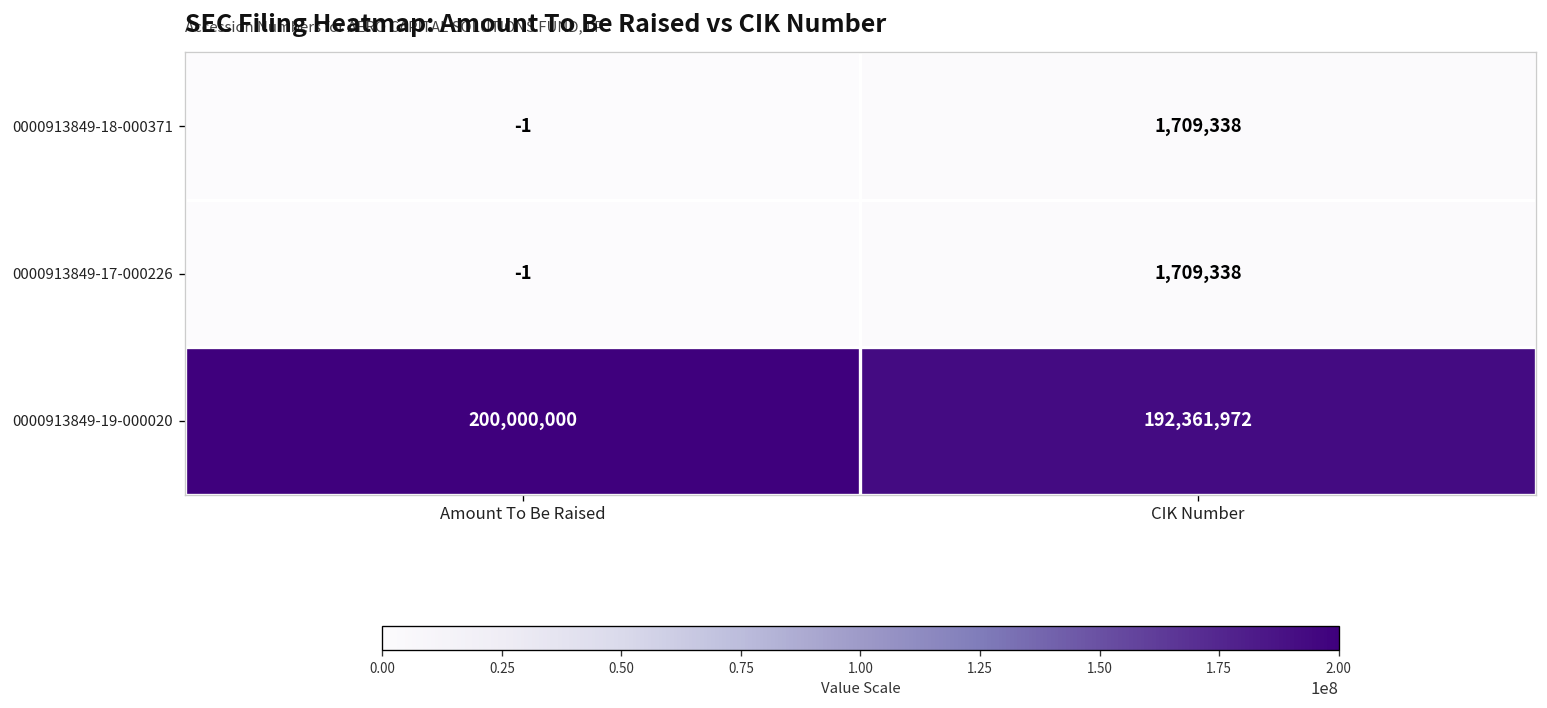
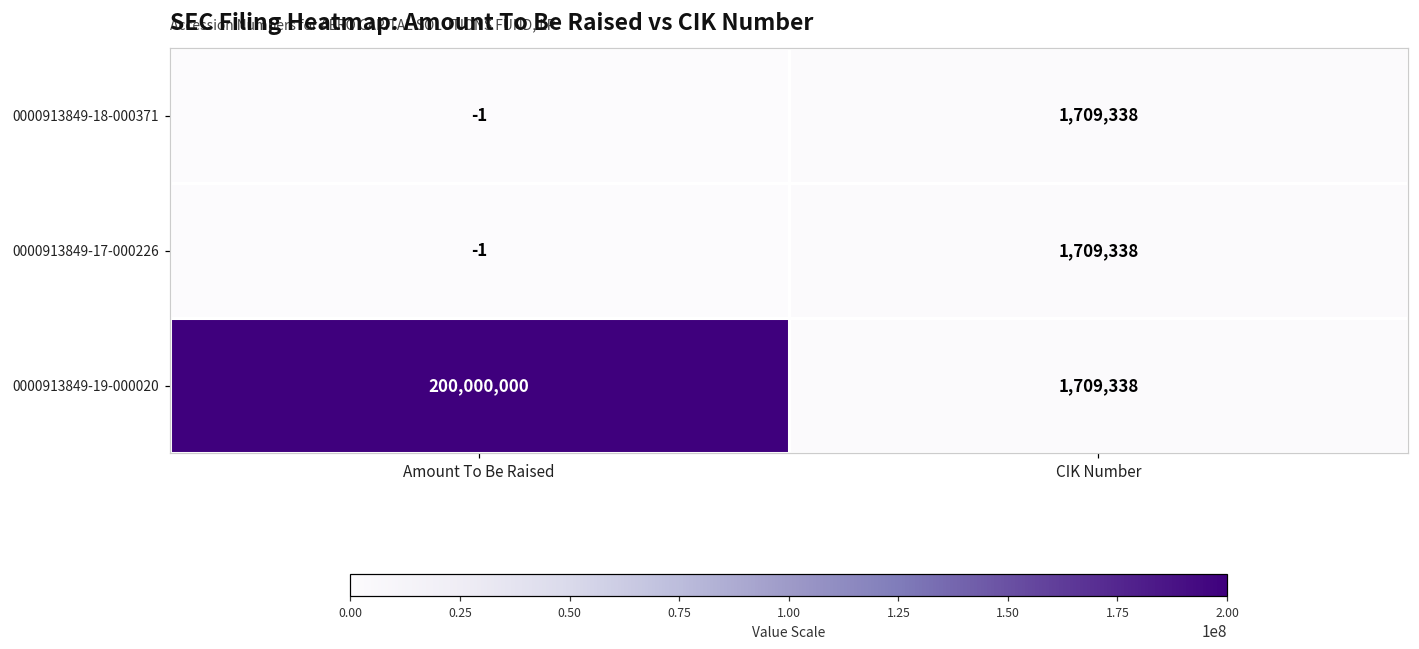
0000913849-19-000020, CIK Number: 192,361,972 -> 1,709,338
